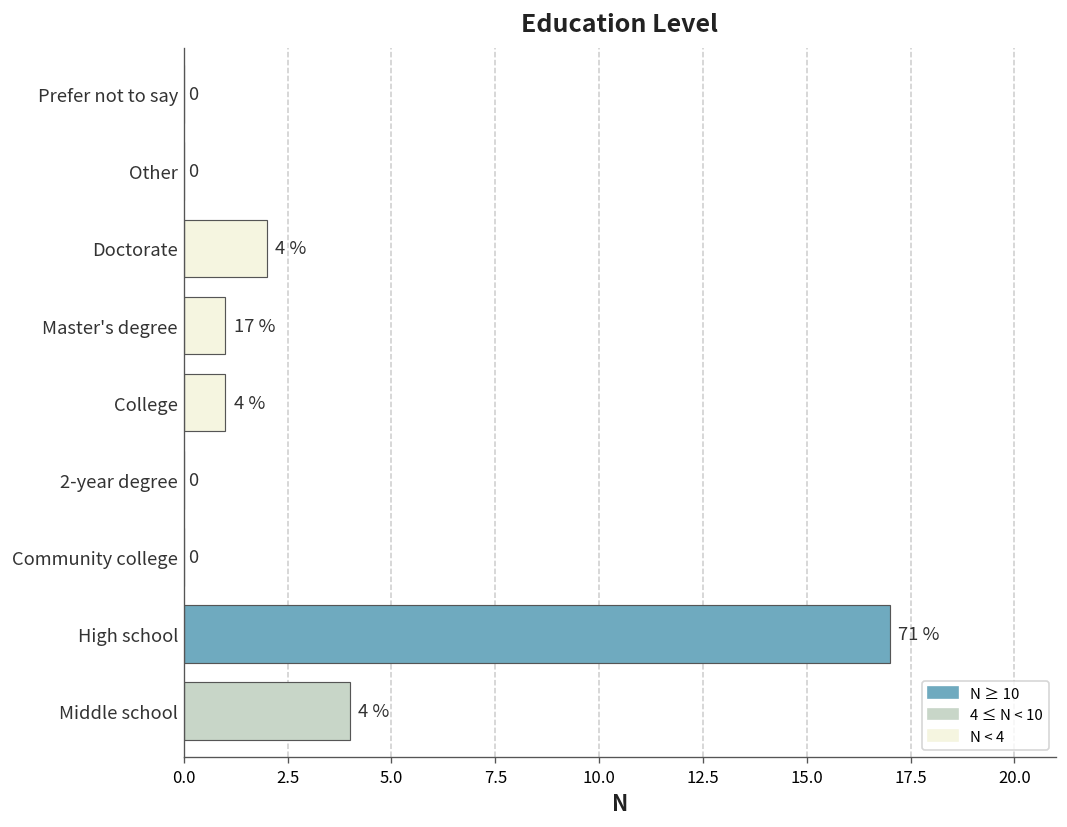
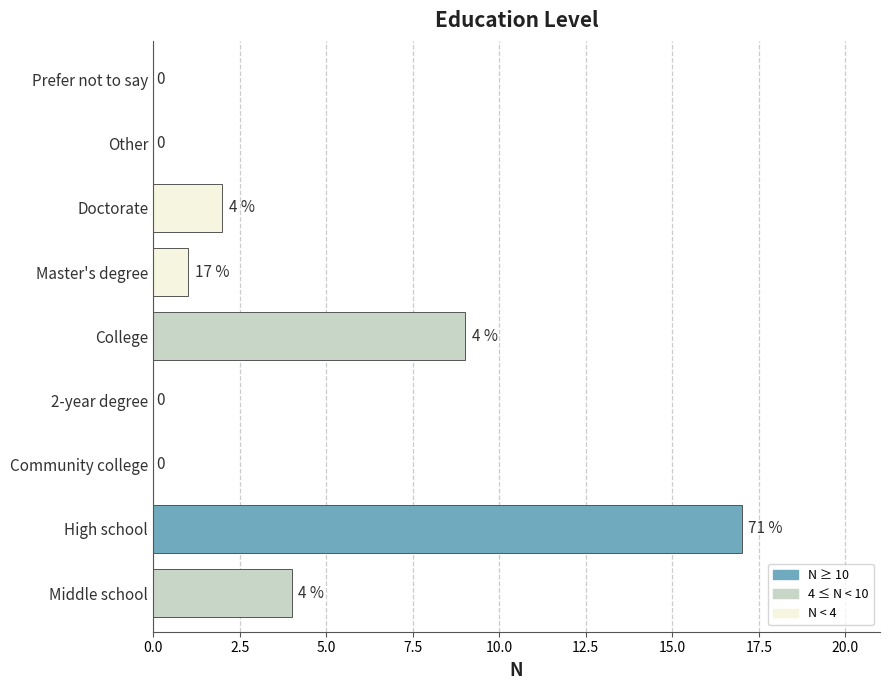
College: 1 -> 9
